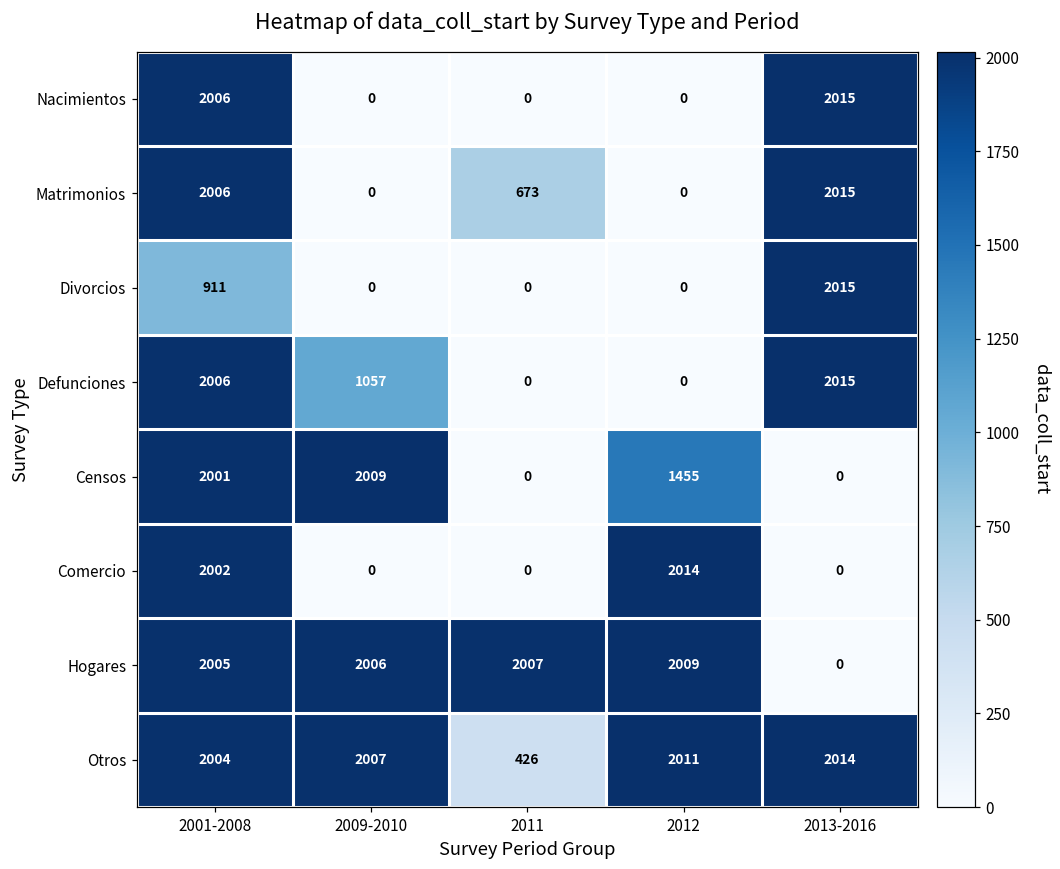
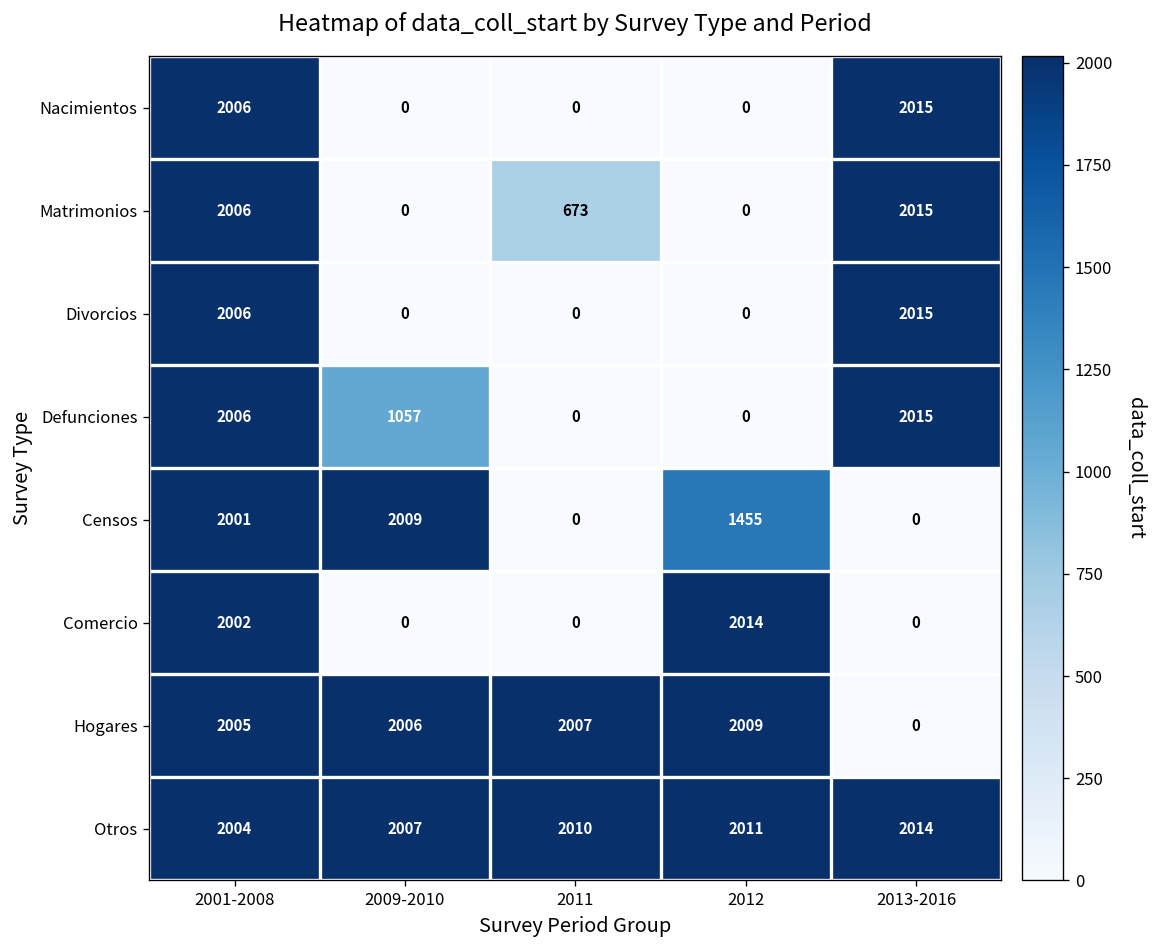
Divorcios, 2001-2008: 911 -> 2006
Otros, 2011: 426 -> 2010
